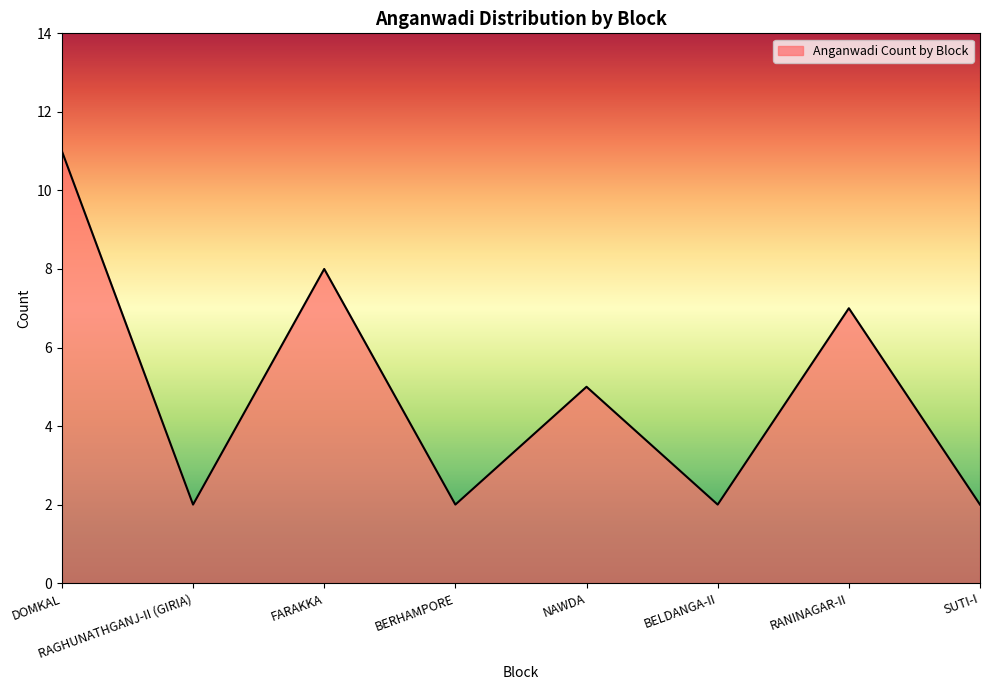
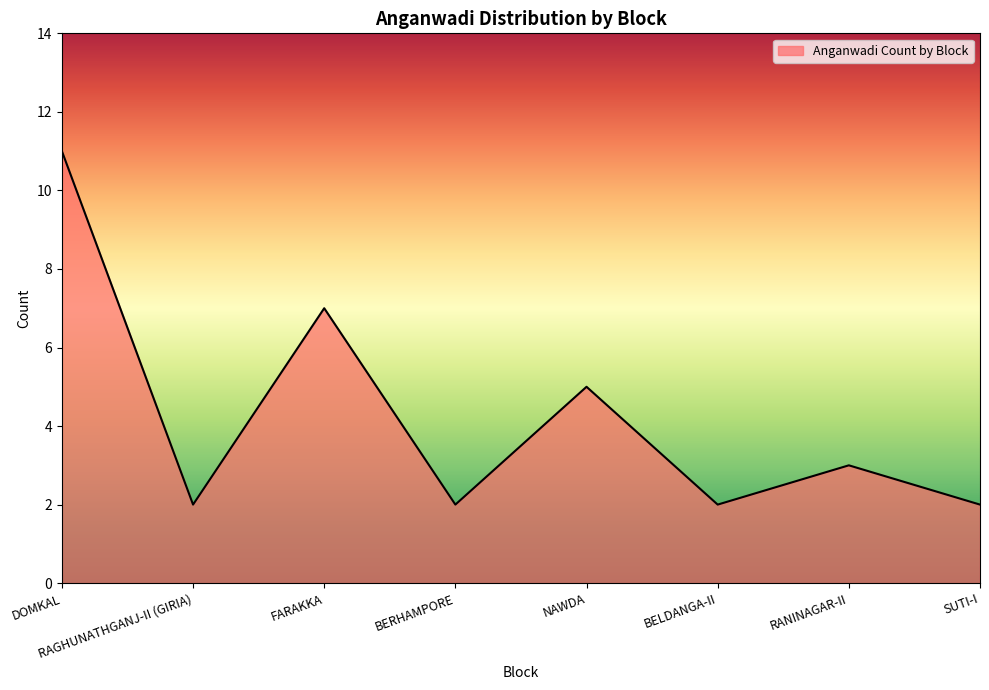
FARAKKA: 8 -> 7
RANINAGAR-II: 7 -> 3
